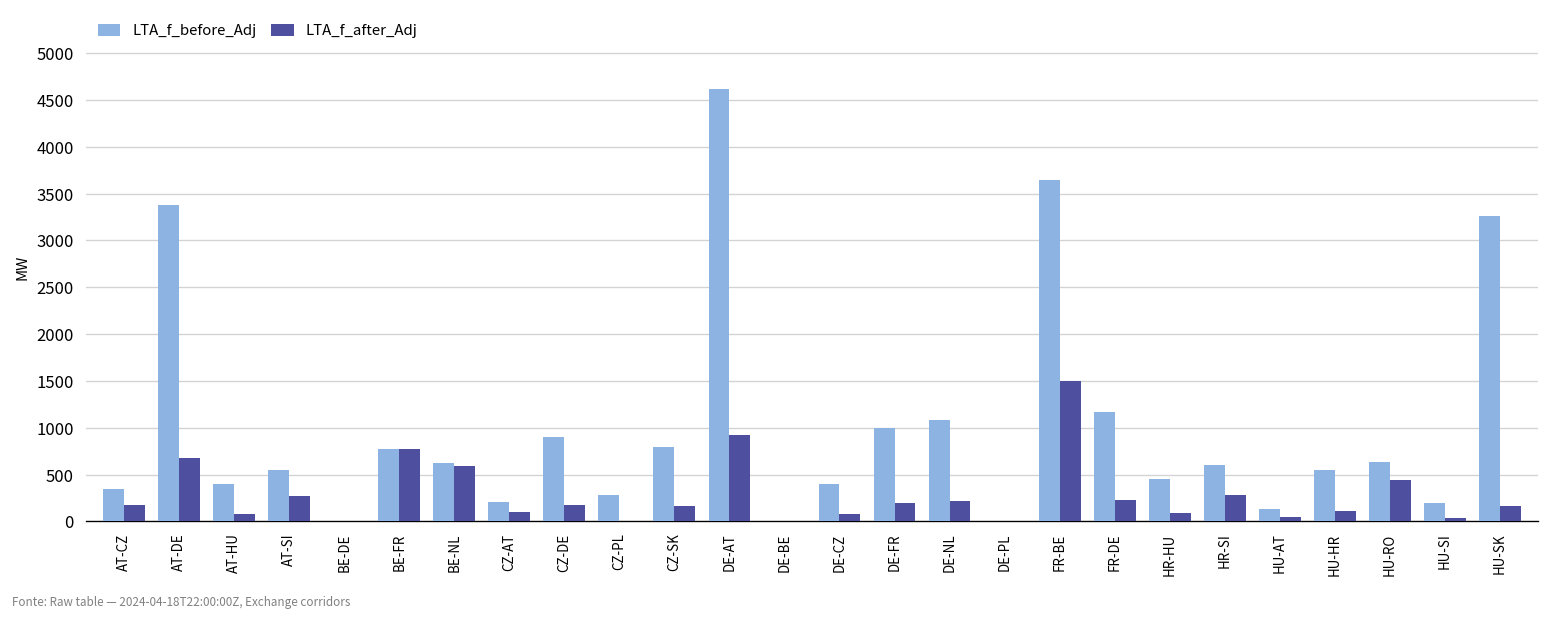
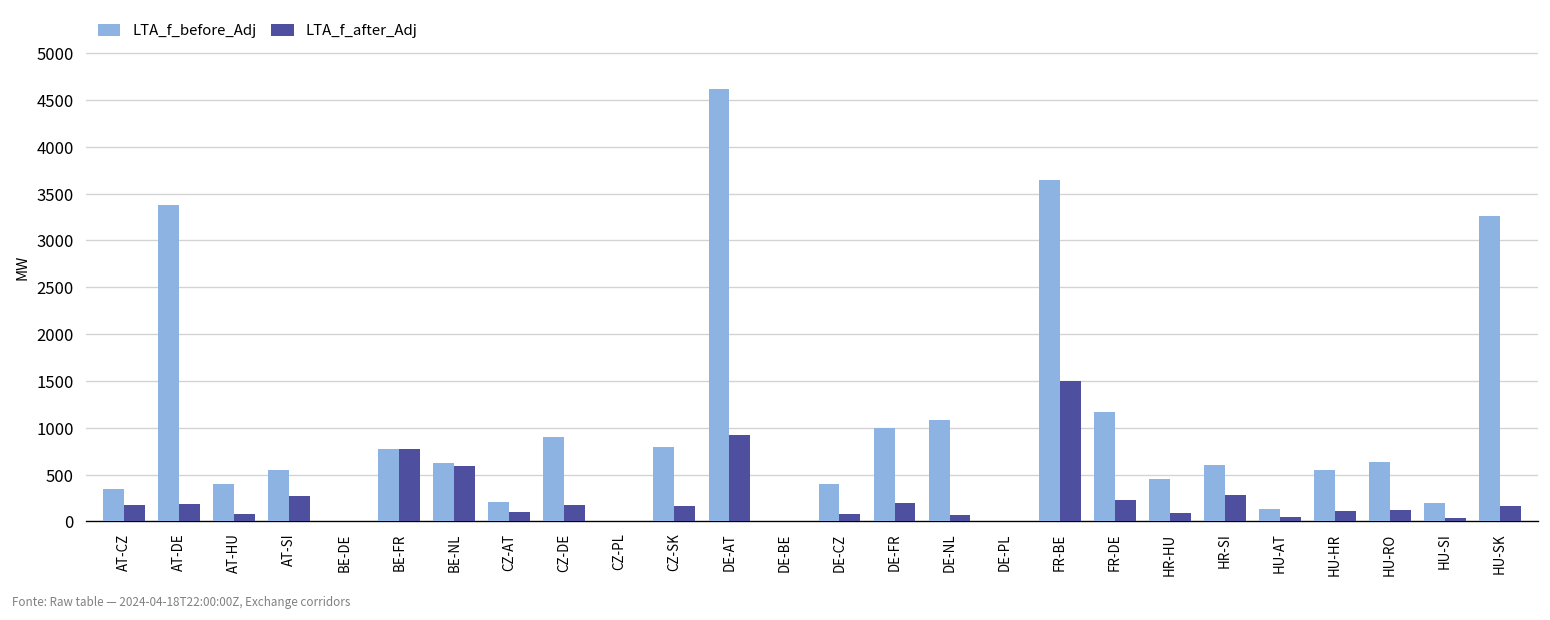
LTA_f_after_Adj, AT-DE: 700 -> 200
LTA_f_before_Adj, CZ-PL: 300 -> 0
LTA_f_after_Adj, DE-NL: 200 -> 100
LTA_f_after_Adj, HU-RO: 400 -> 100
